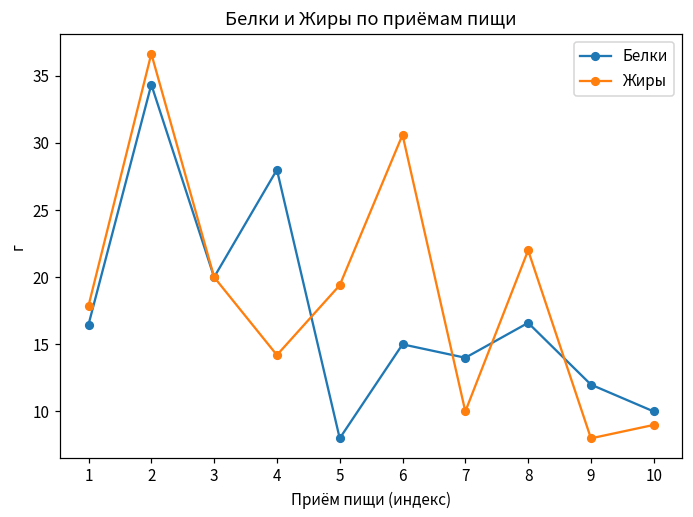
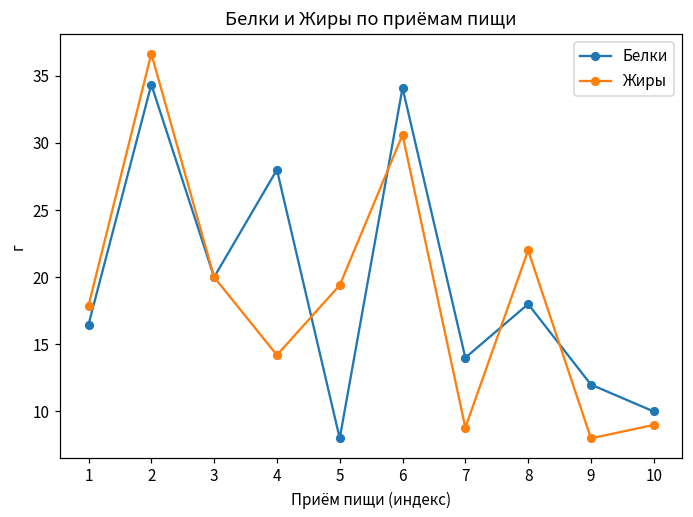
Белки, 6: 15.0 -> 34.1
Жиры, 7: 10.0 -> 8.8
Белки, 8: 16.6 -> 18.0
